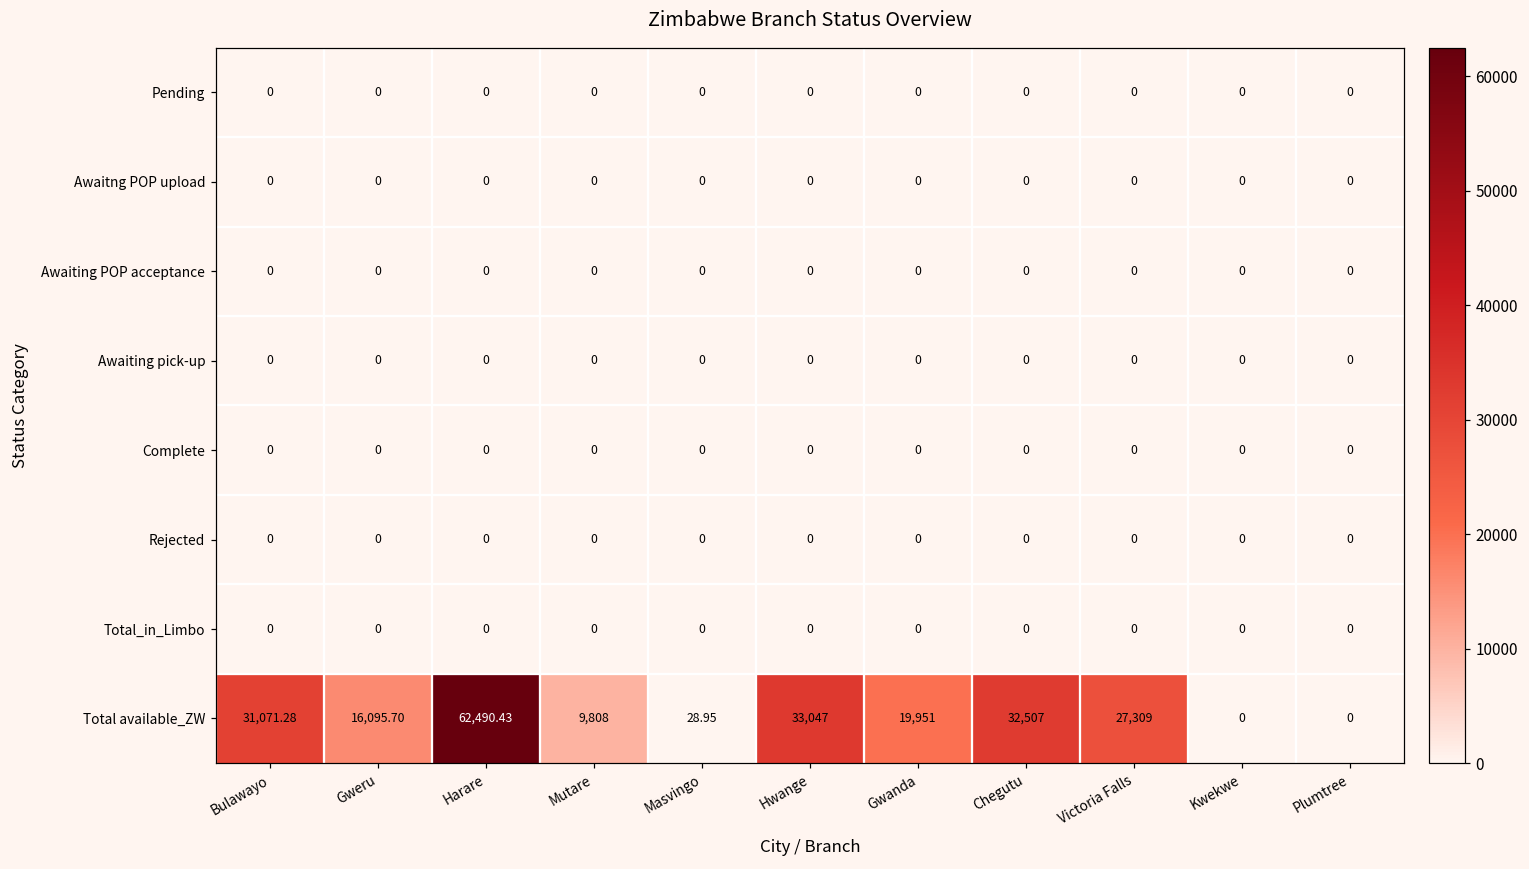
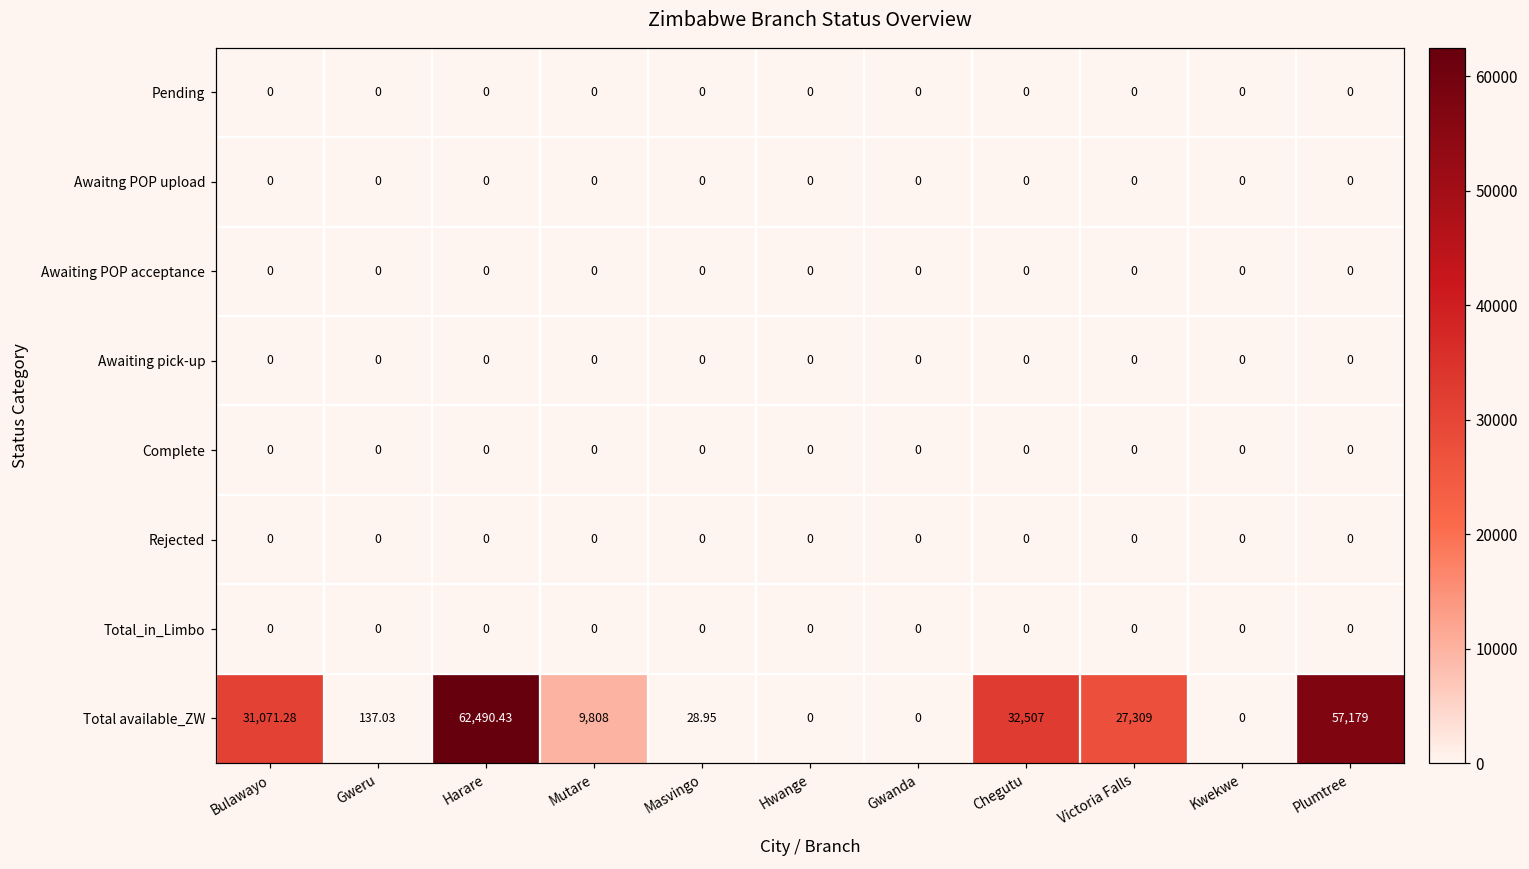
Total available_ZW, Gweru: 16,095.70 -> 137.03
Total available_ZW, Hwange: 33,047 -> 0
Total available_ZW, Gwanda: 19,951 -> 0
Total available_ZW, Plumtree: 0 -> 57,179
